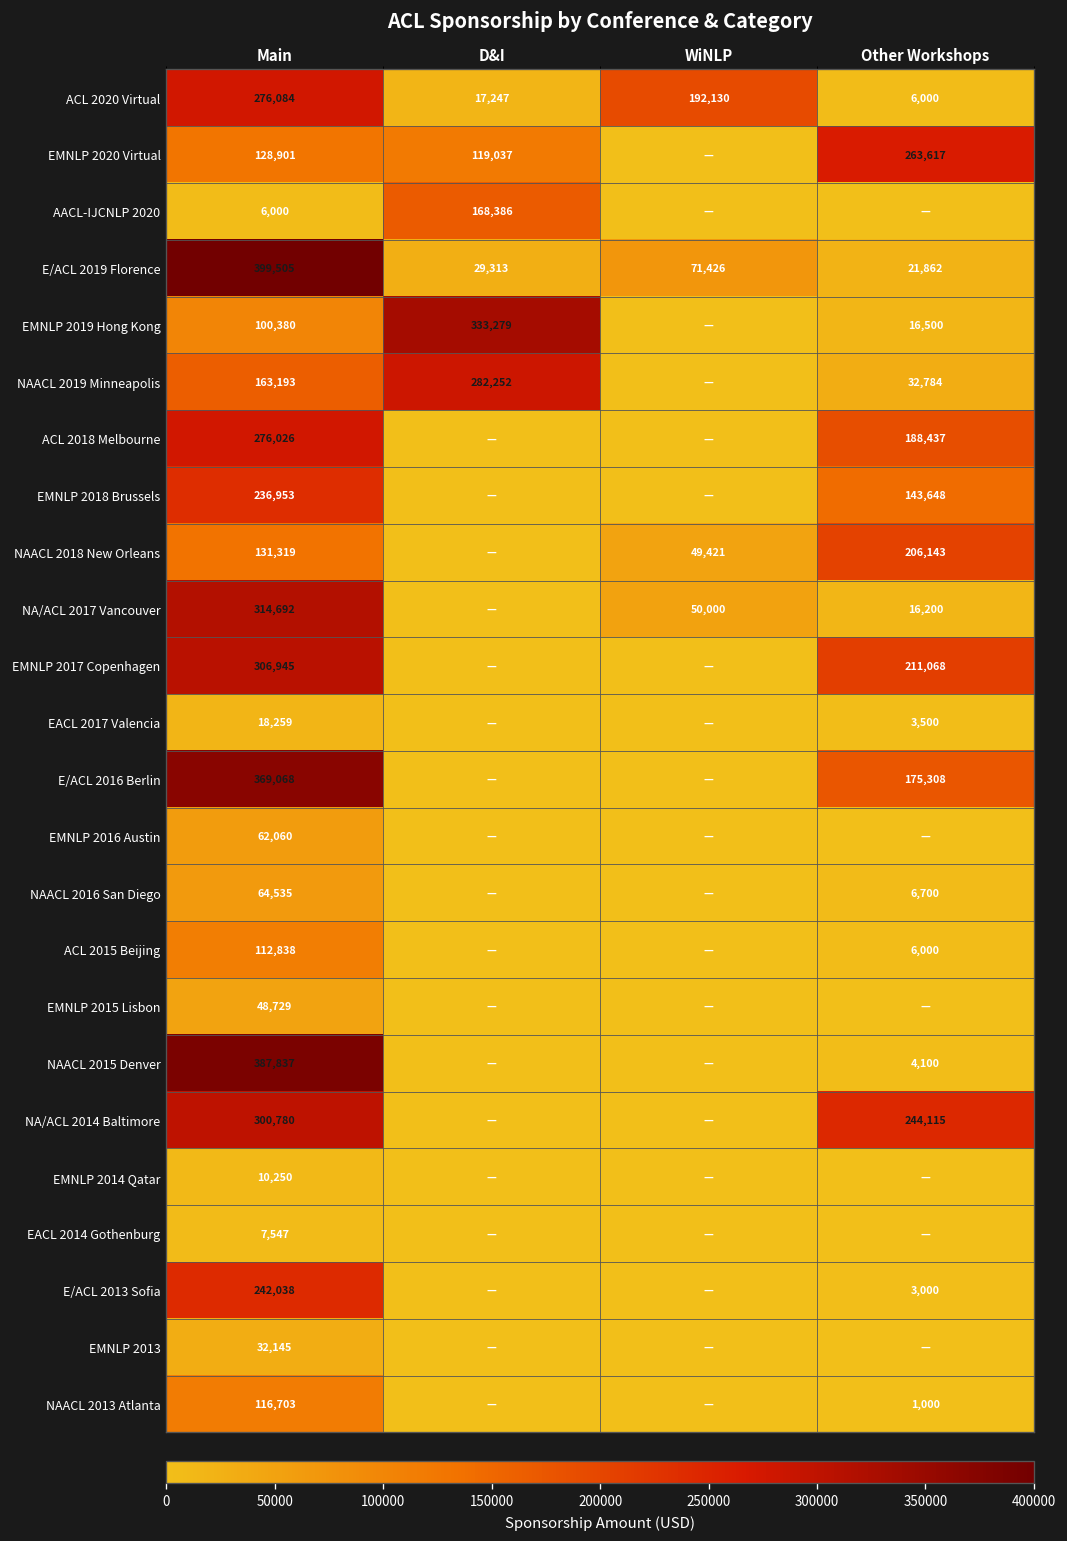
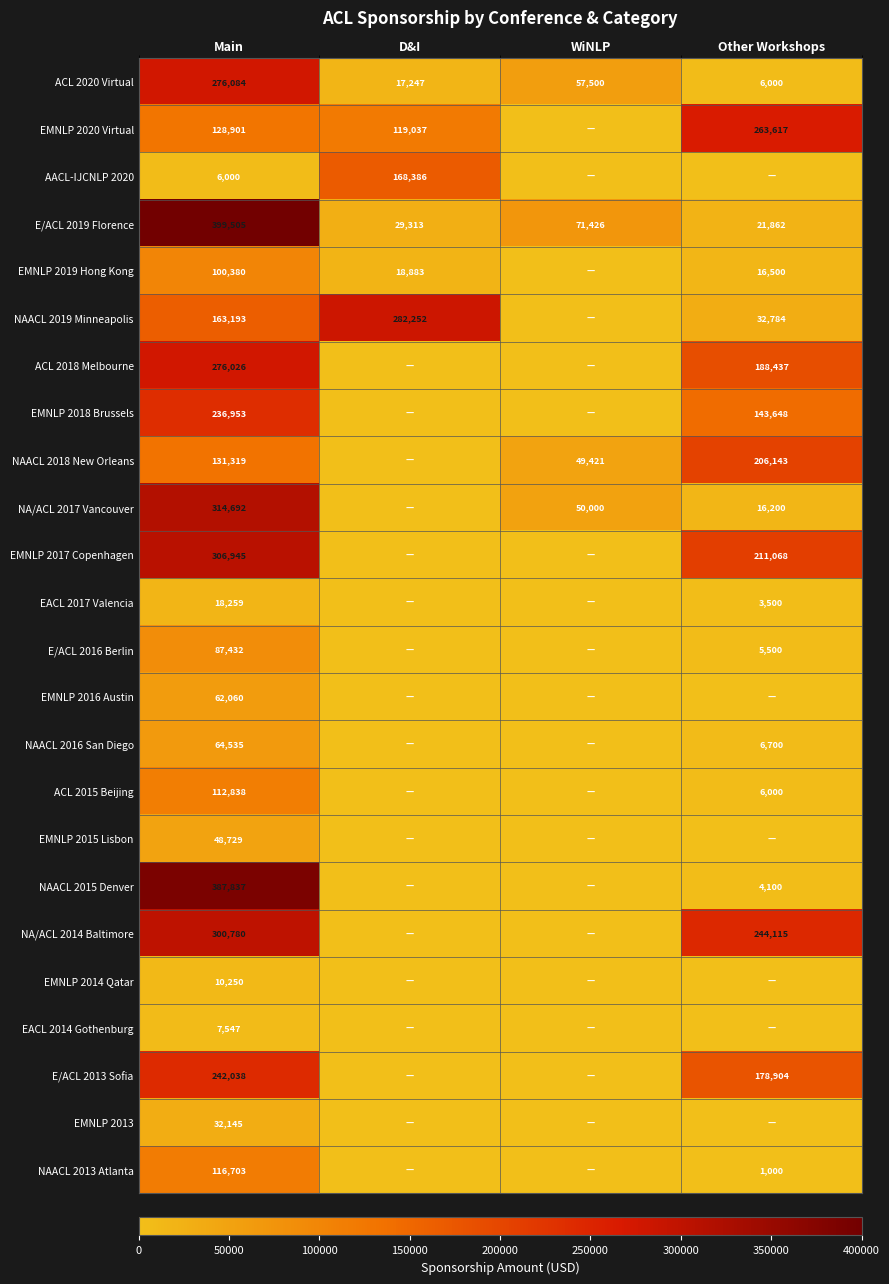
ACL 2020 Virtual, WiNLP: 192,130 -> 57,500
EMNLP 2019 Hong Kong, D&I: 333,279 -> 18,883
E/ACL 2016 Berlin, Main: 369,068 -> 87,432
E/ACL 2016 Berlin, Other Workshops: 175,308 -> 5,500
E/ACL 2013 Sofia, Other Workshops: 3,000 -> 178,904
